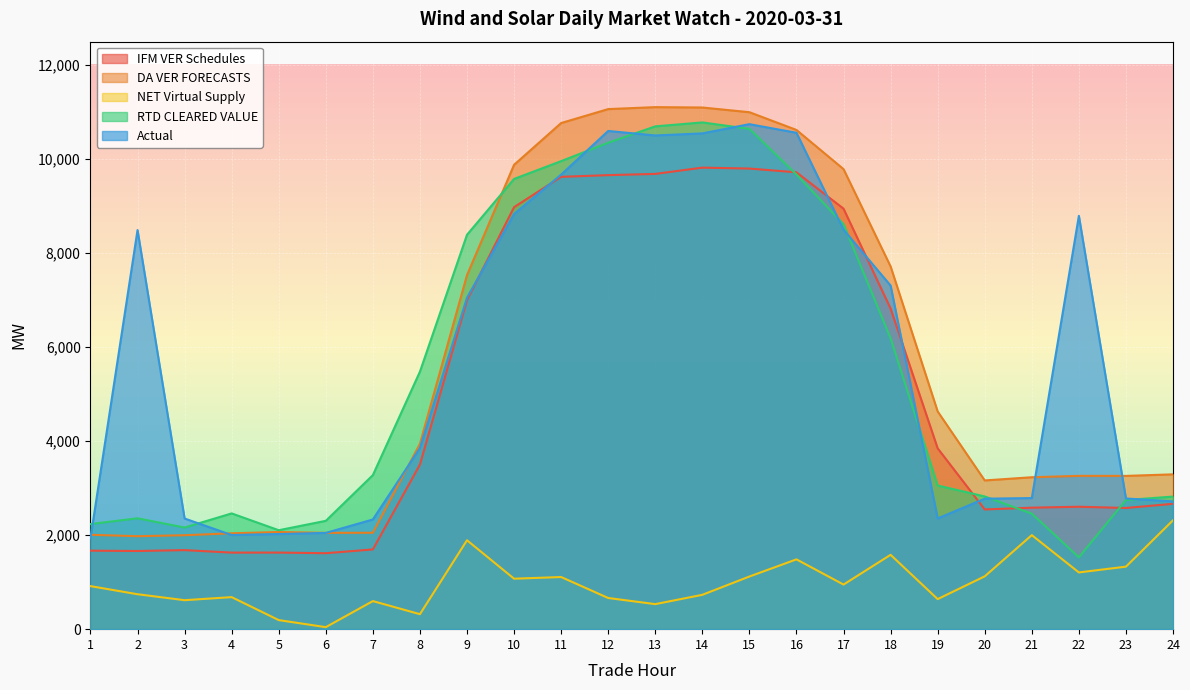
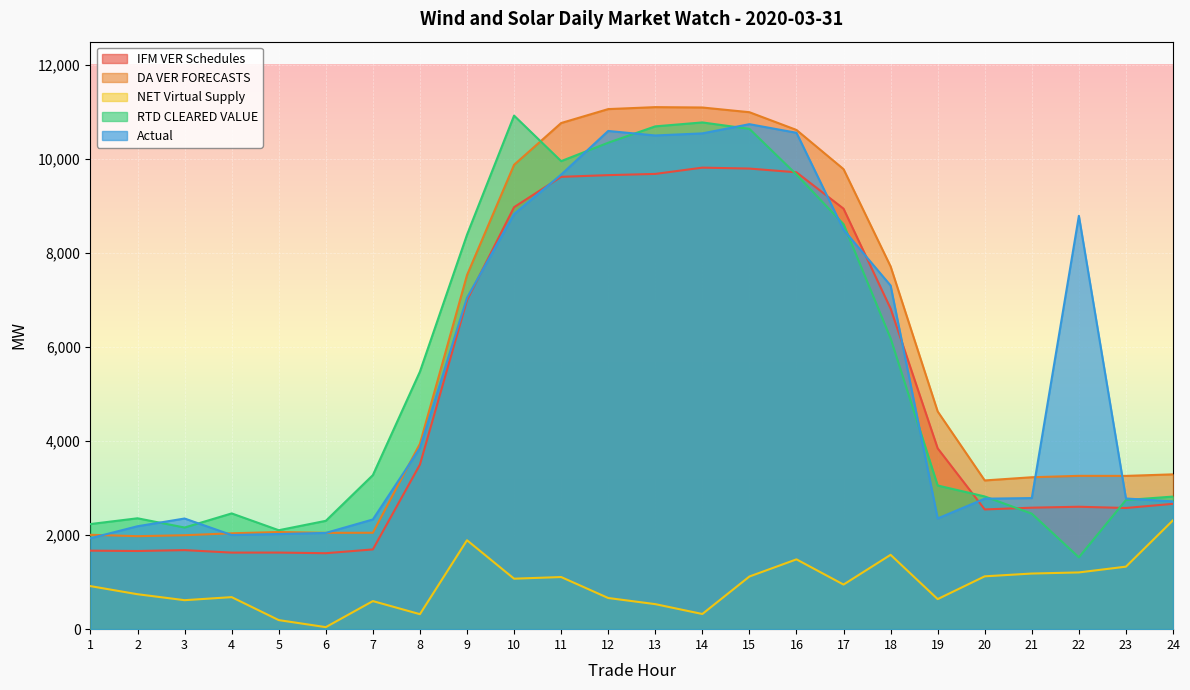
Actual, 2: 8,500 -> 2,200
RTD CLEARED VALUE, 10: 9,600 -> 10,900
NET Virtual Supply, 14: 700 -> 300
NET Virtual Supply, 21: 2,000 -> 1,200
